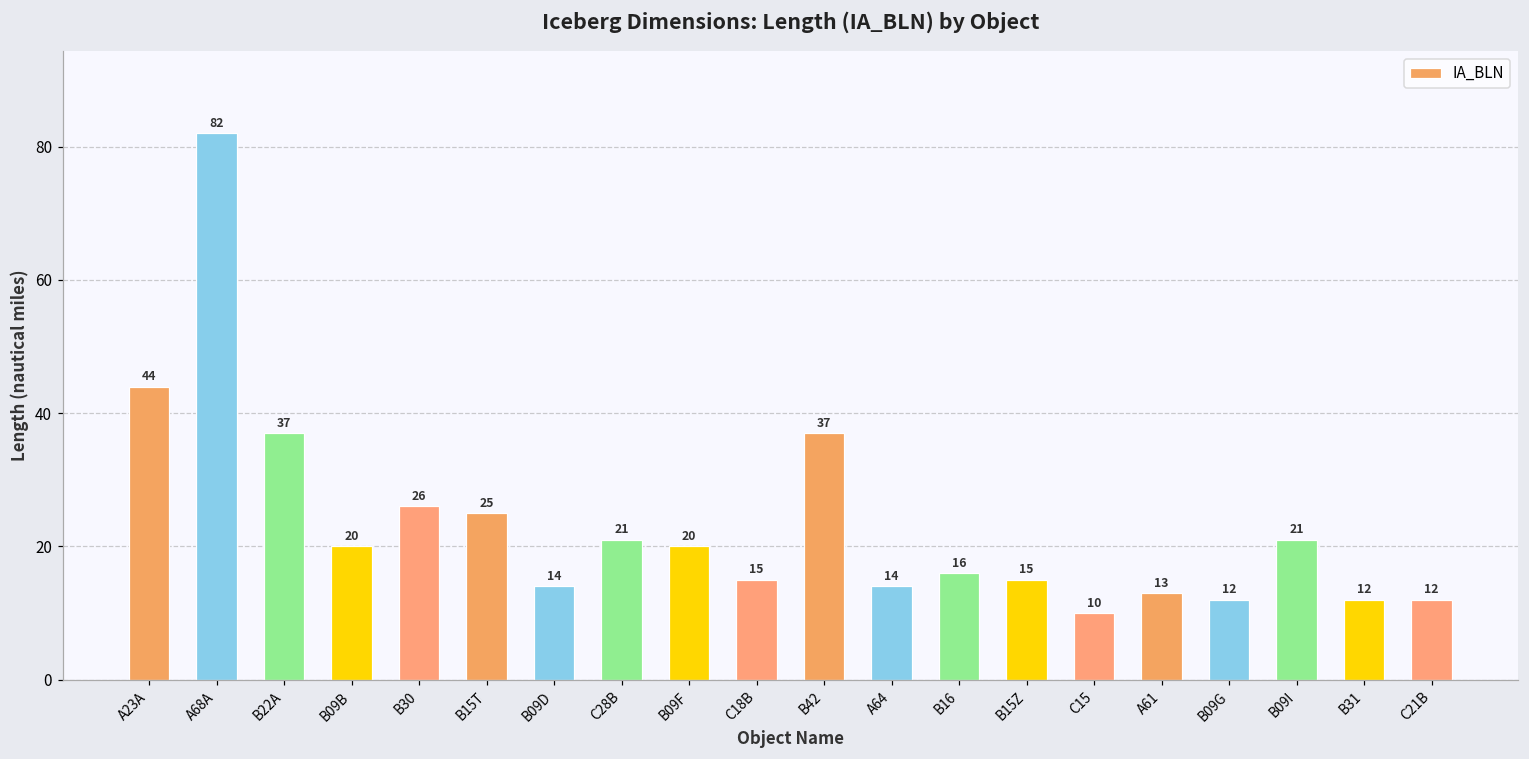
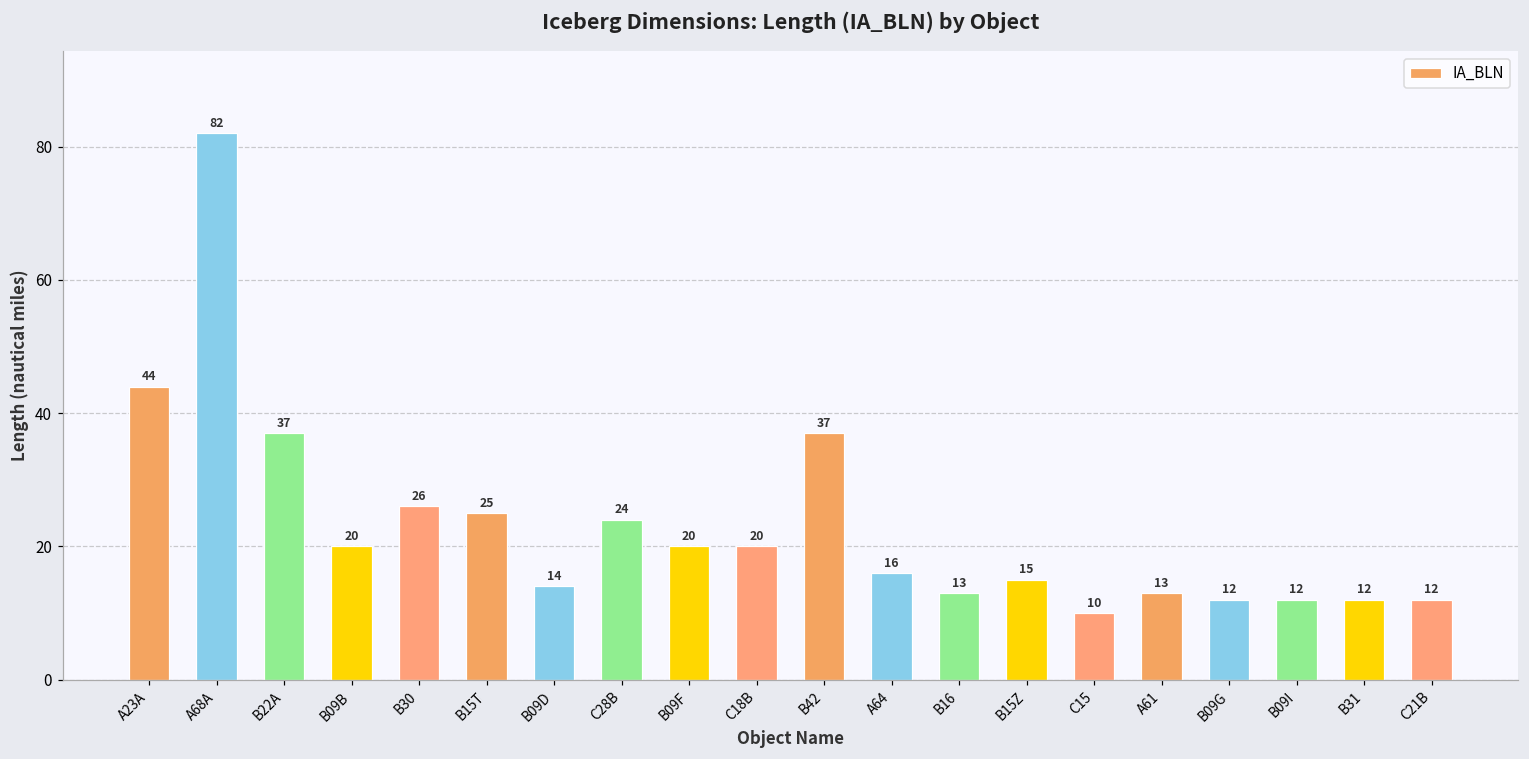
C28B: 21 -> 24
C18B: 15 -> 20
A64: 14 -> 16
B16: 16 -> 13
B09I: 21 -> 12
